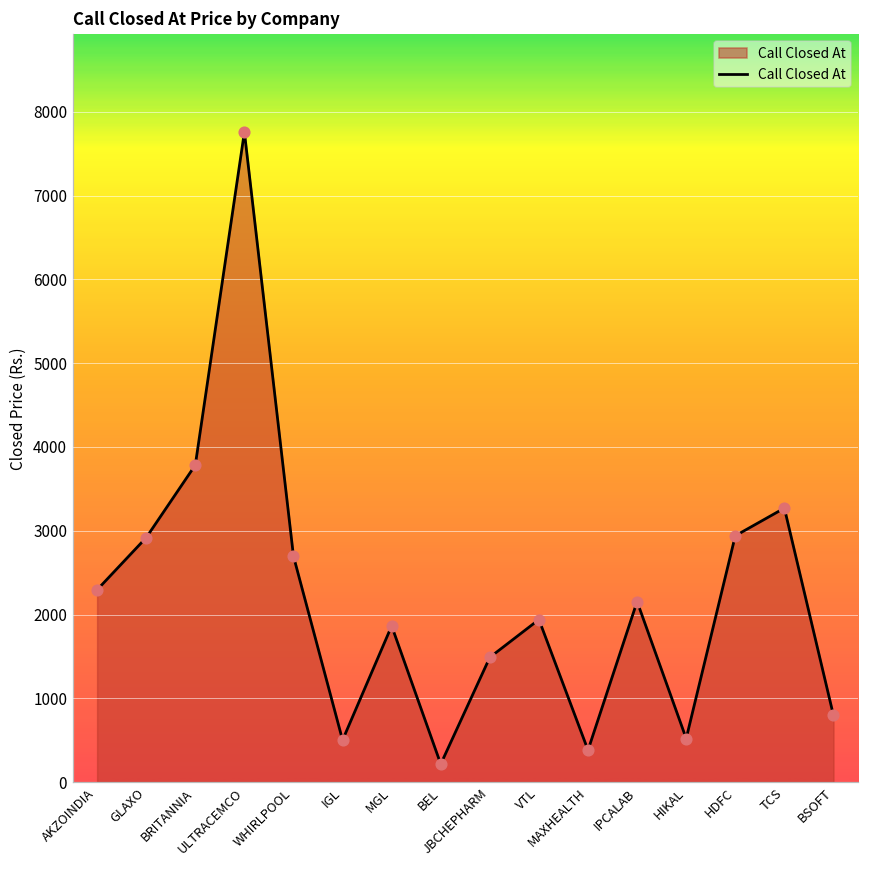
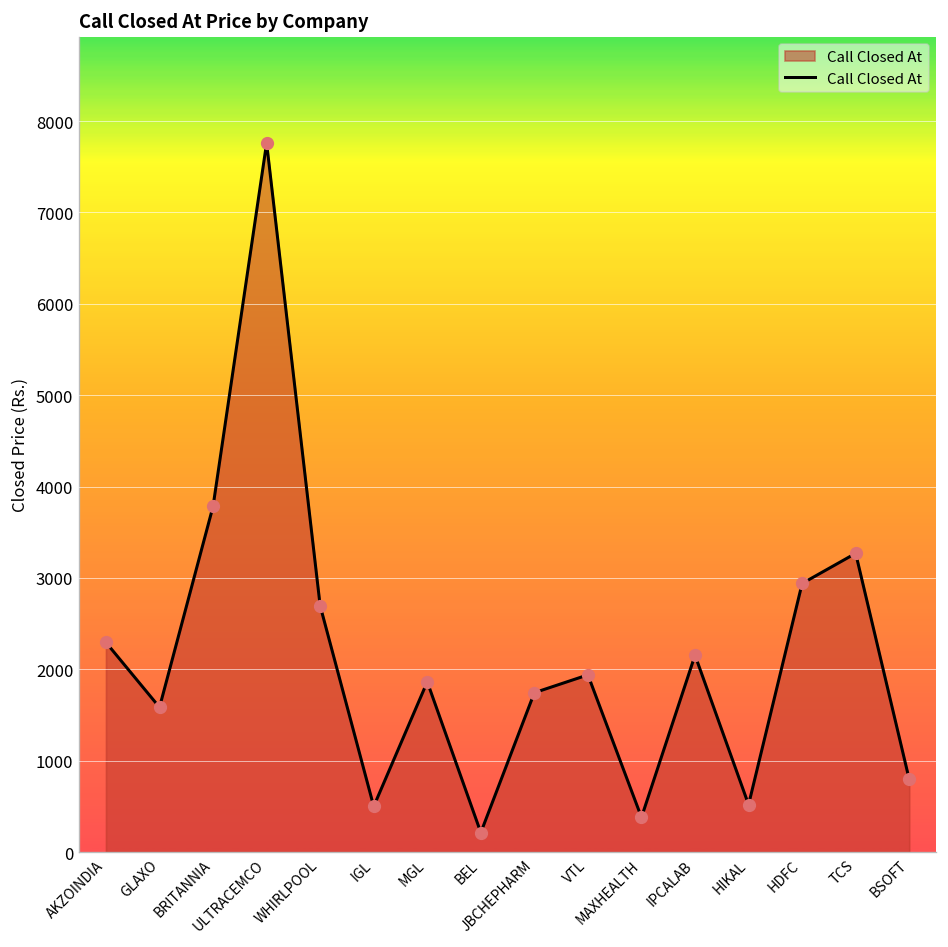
GLAXO: 2900 -> 1600
JBCHEPHARM: 1500 -> 1700
